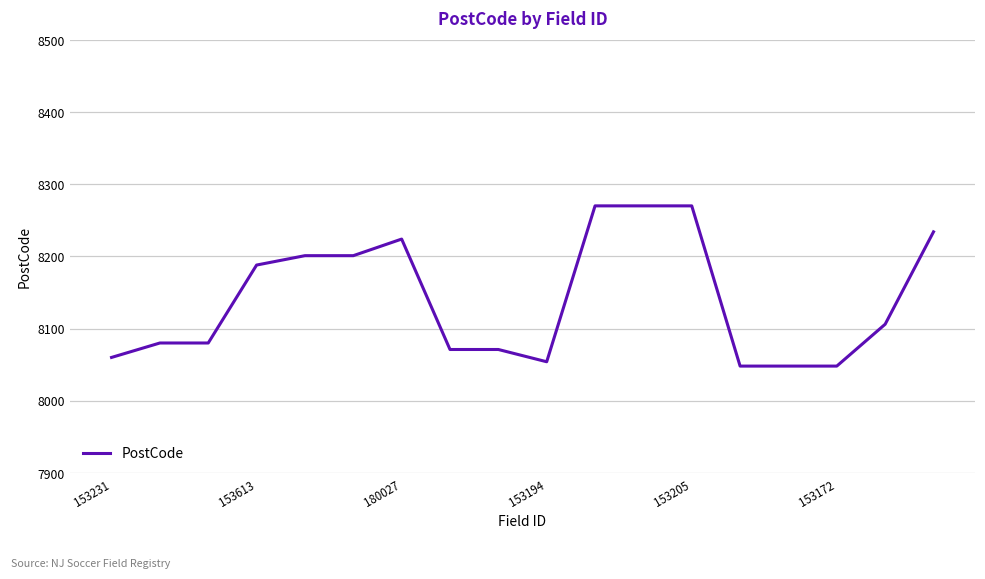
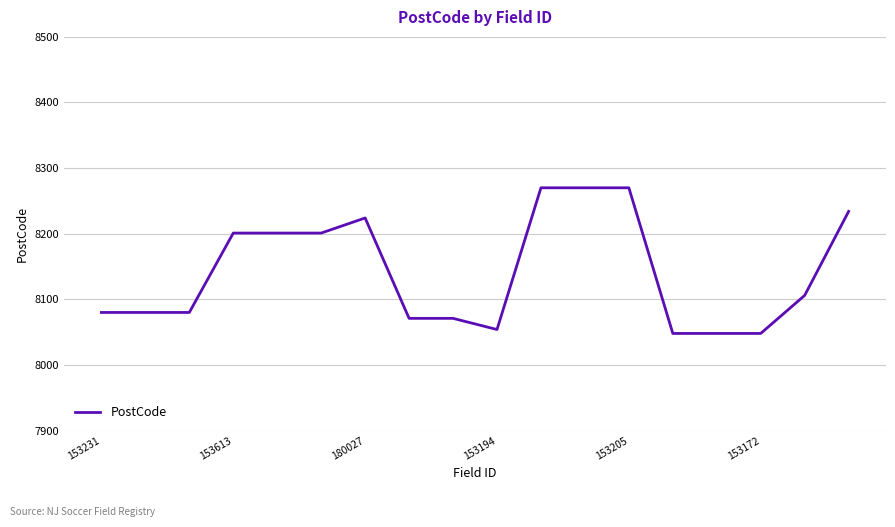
153231: 8060 -> 8080
153613: 8190 -> 8200
